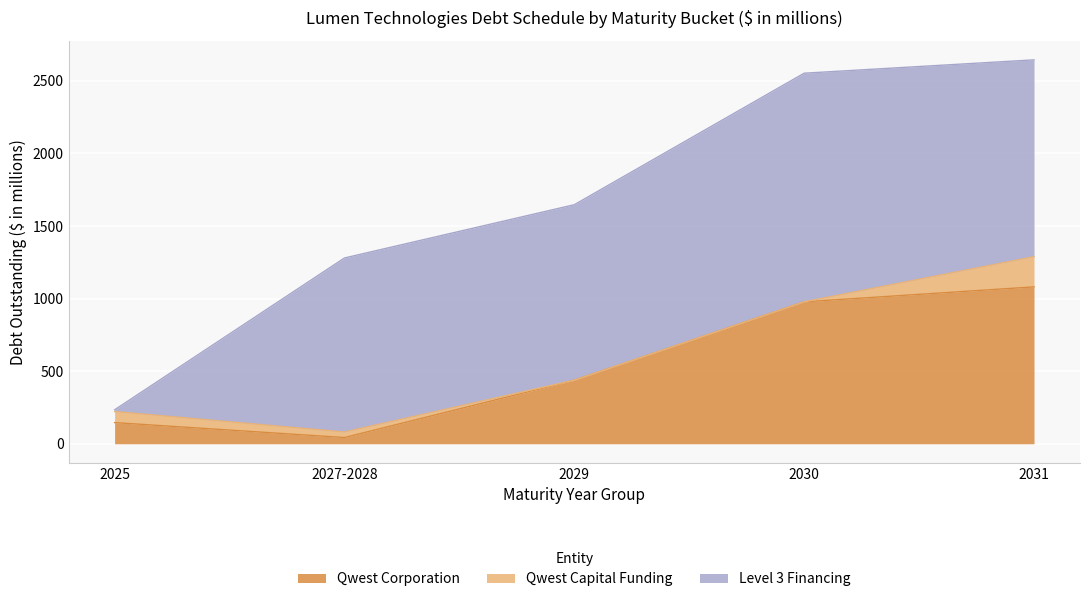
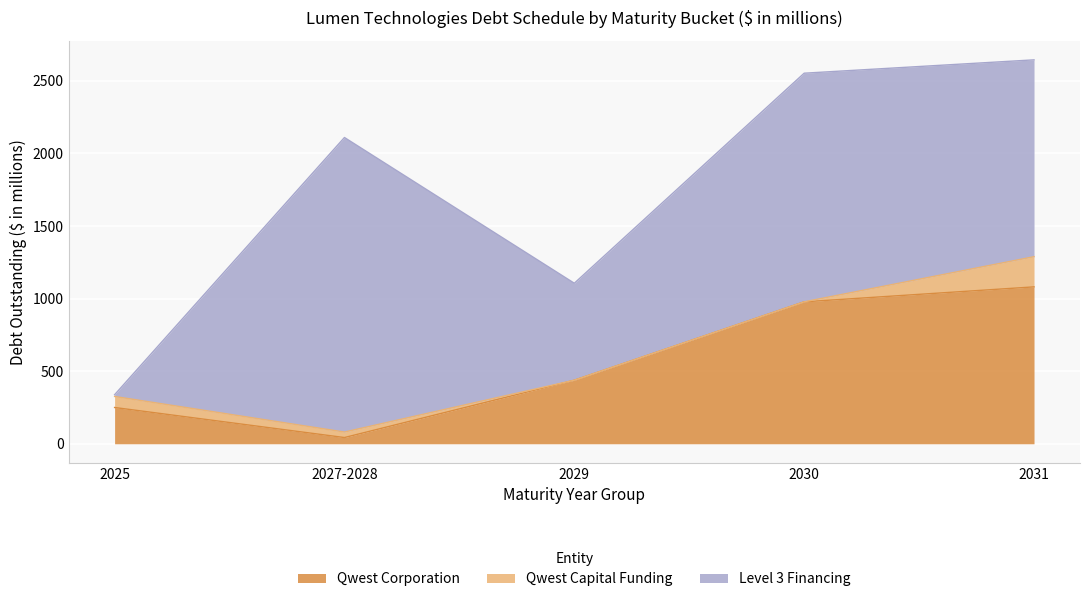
Qwest Corporation, 2025: 150 -> 250
Level 3 Financing, 2027-2028: 1200 -> 2030
Level 3 Financing, 2029: 1210 -> 670
